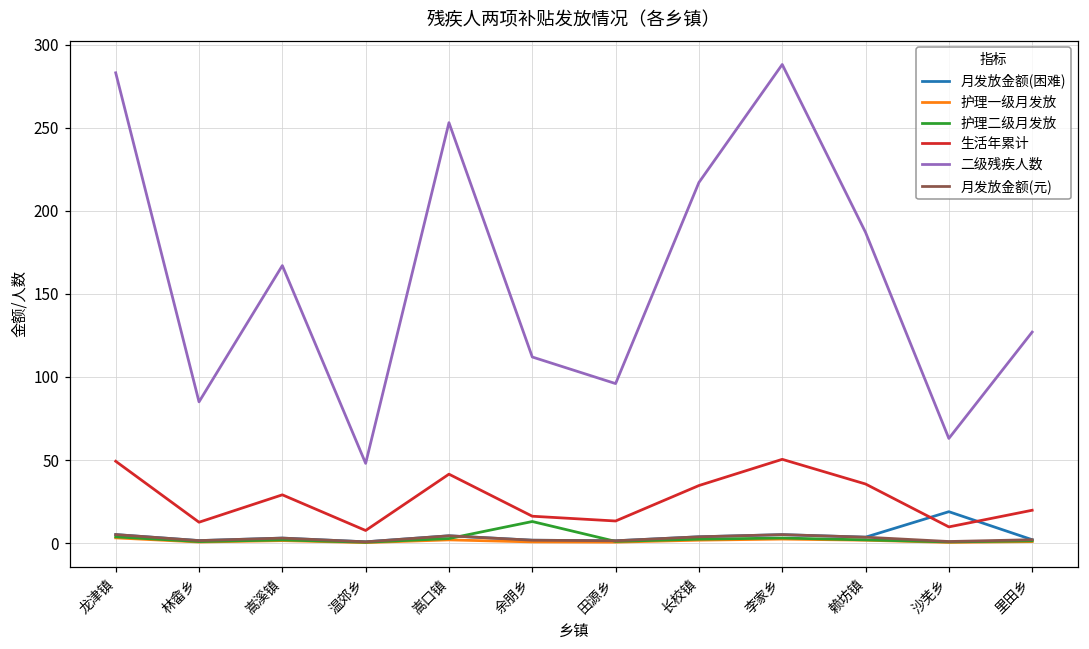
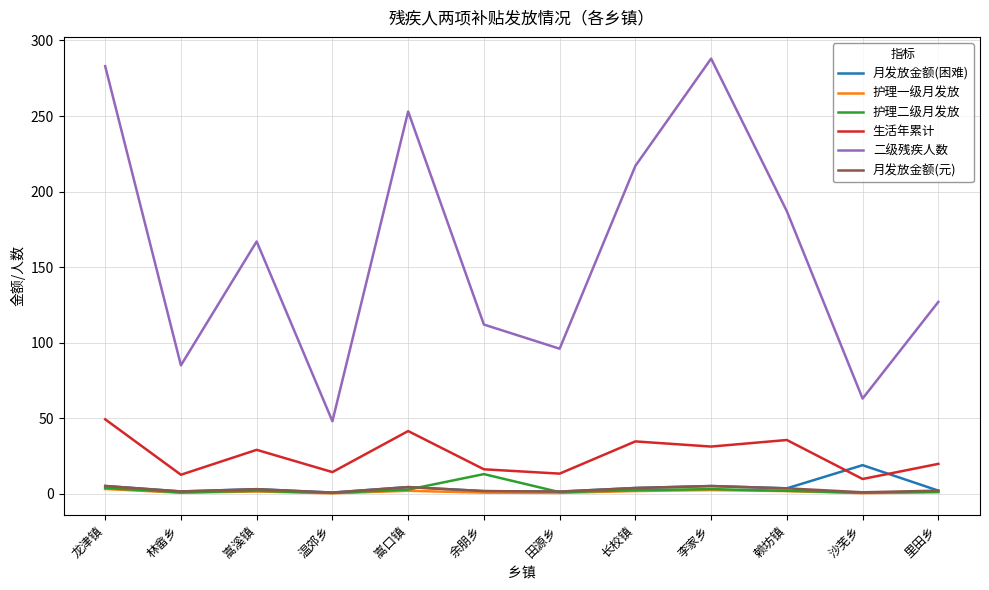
生活年累计, 温郊乡: 8 -> 14
生活年累计, 李家乡: 50 -> 31
